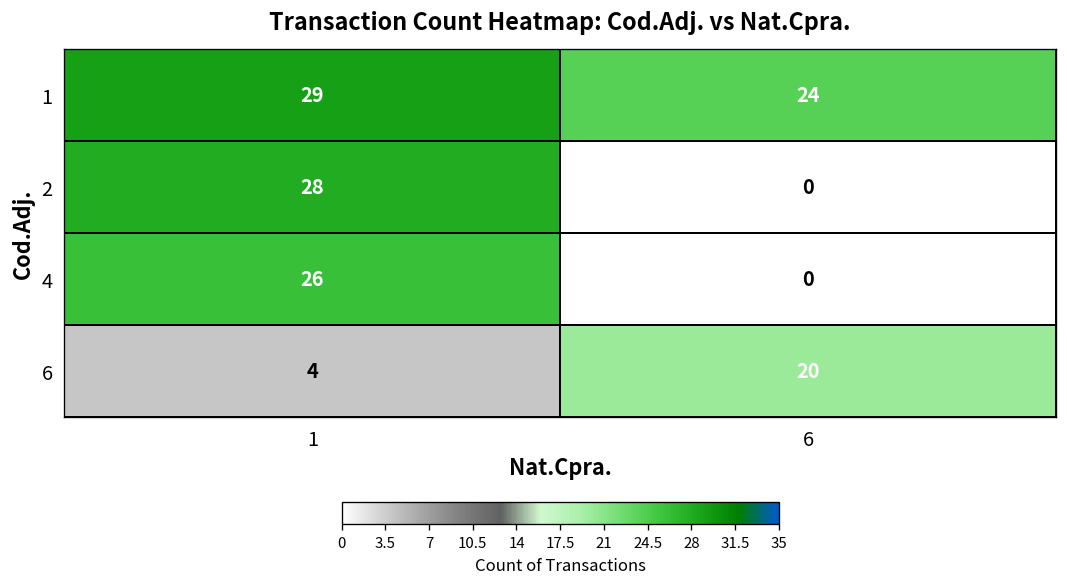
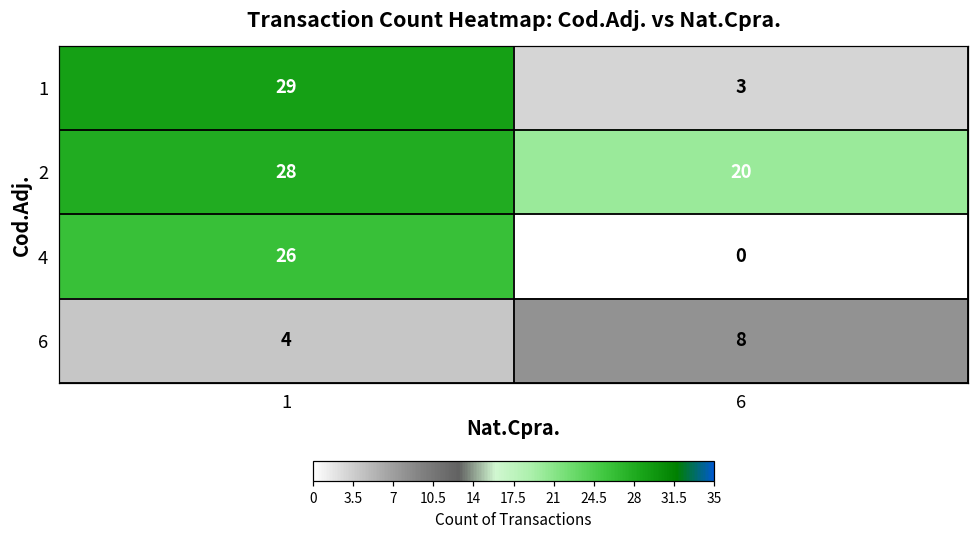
1, 6: 24 -> 3
2, 6: 0 -> 20
6, 6: 20 -> 8
